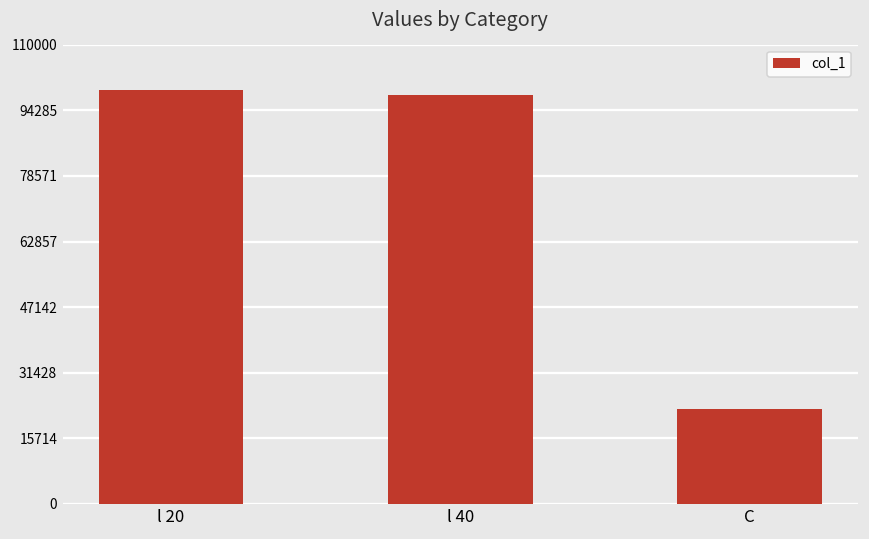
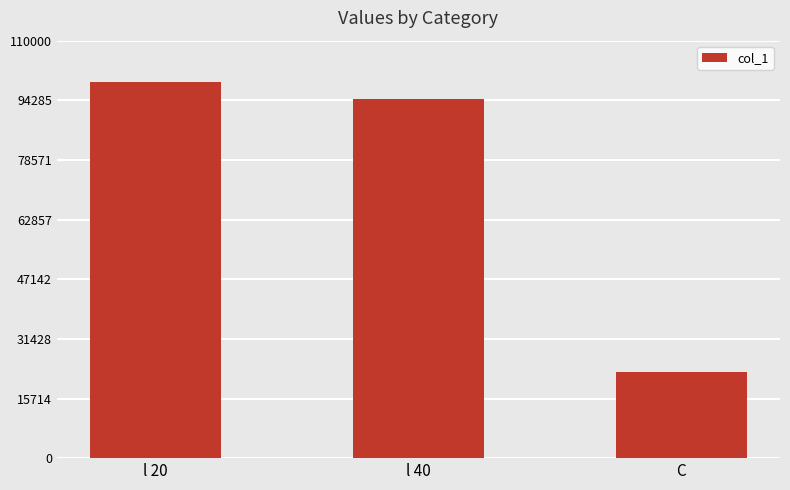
l 40: 98000 -> 95000
